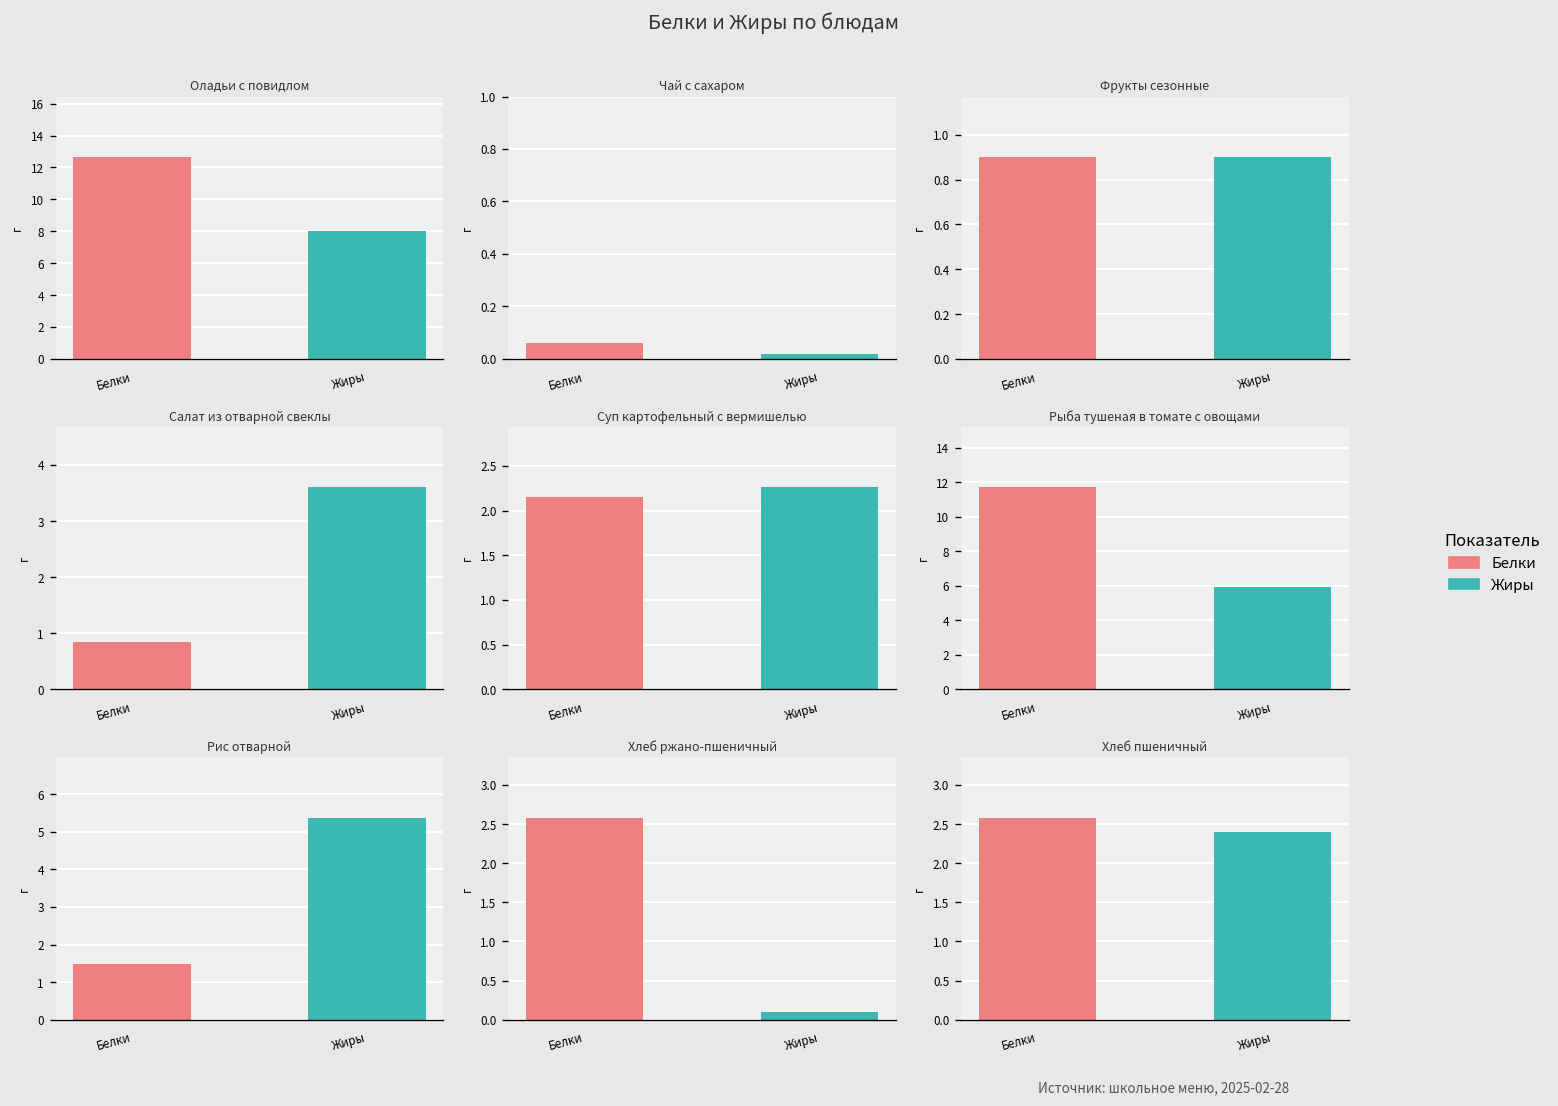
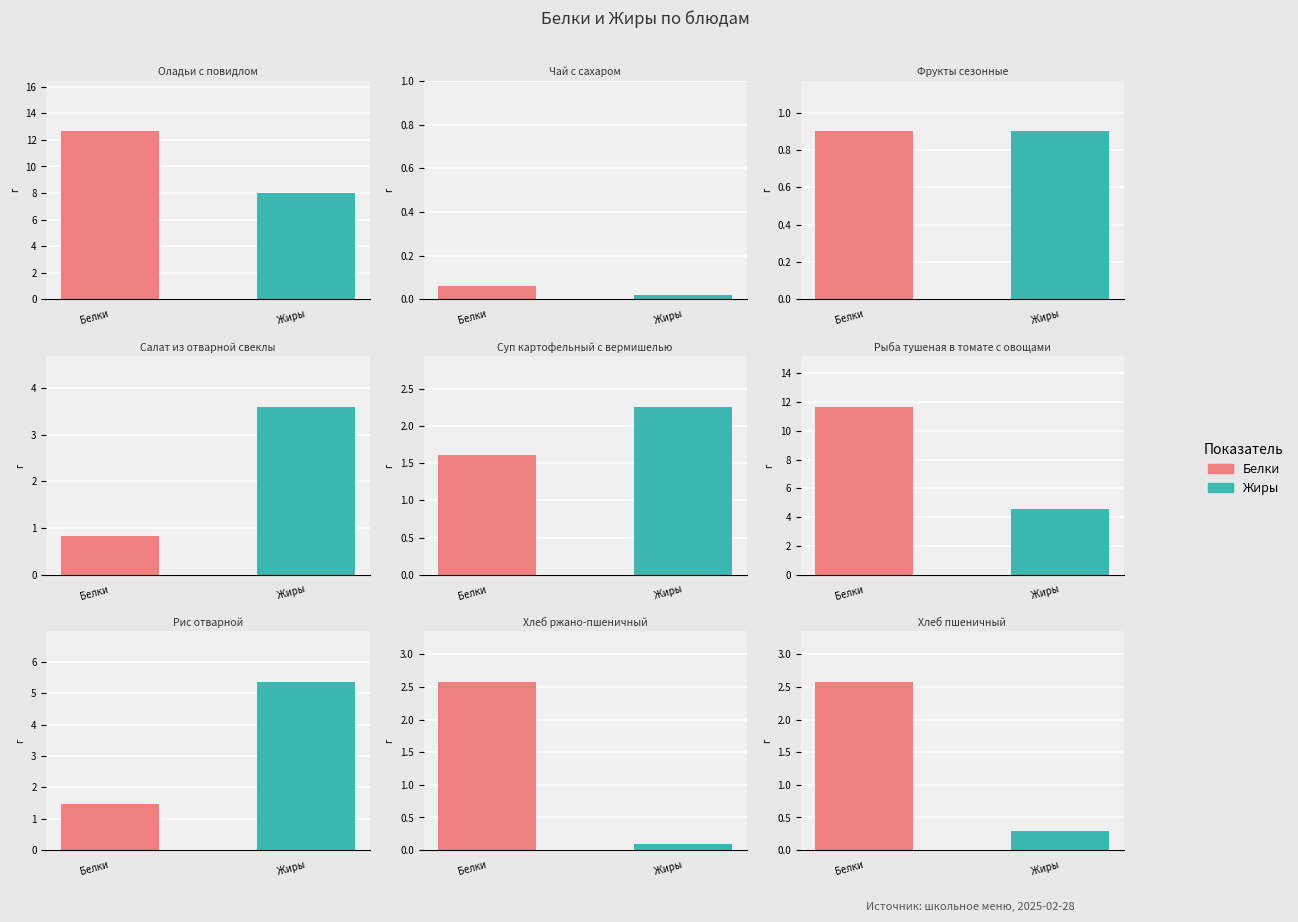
Суп картофельный с вермишелью, Белки: 2.2 -> 1.6
Рыба тушеная в томате с овощами, Жиры: 5.9 -> 4.6
Хлеб пшеничный, Жиры: 2.4 -> 0.3
